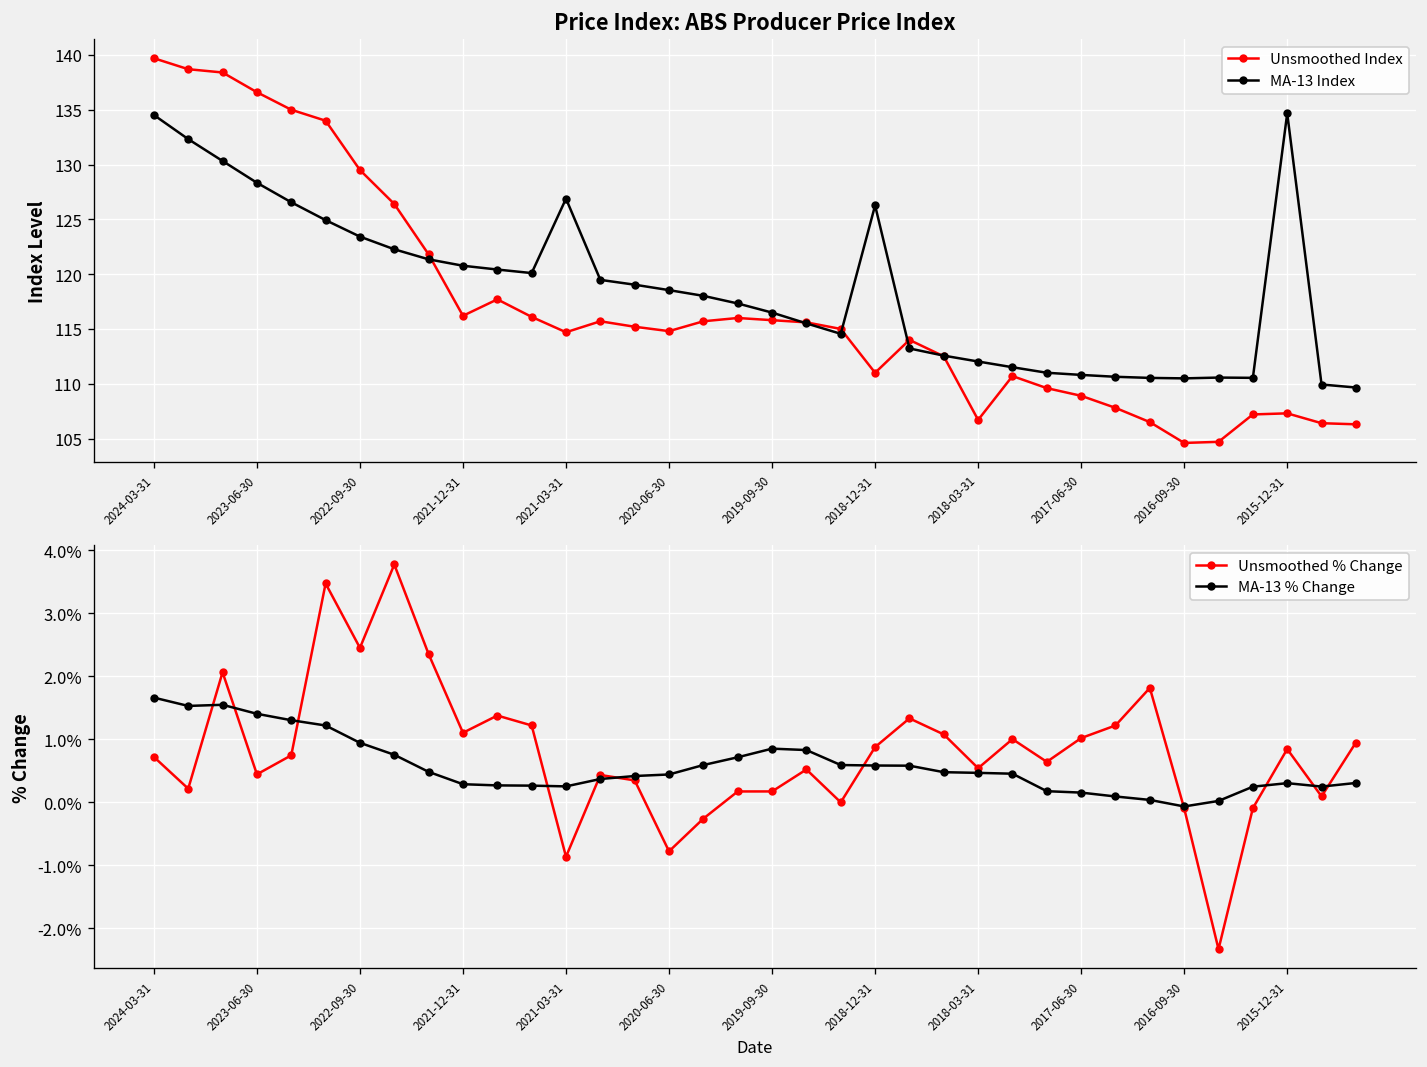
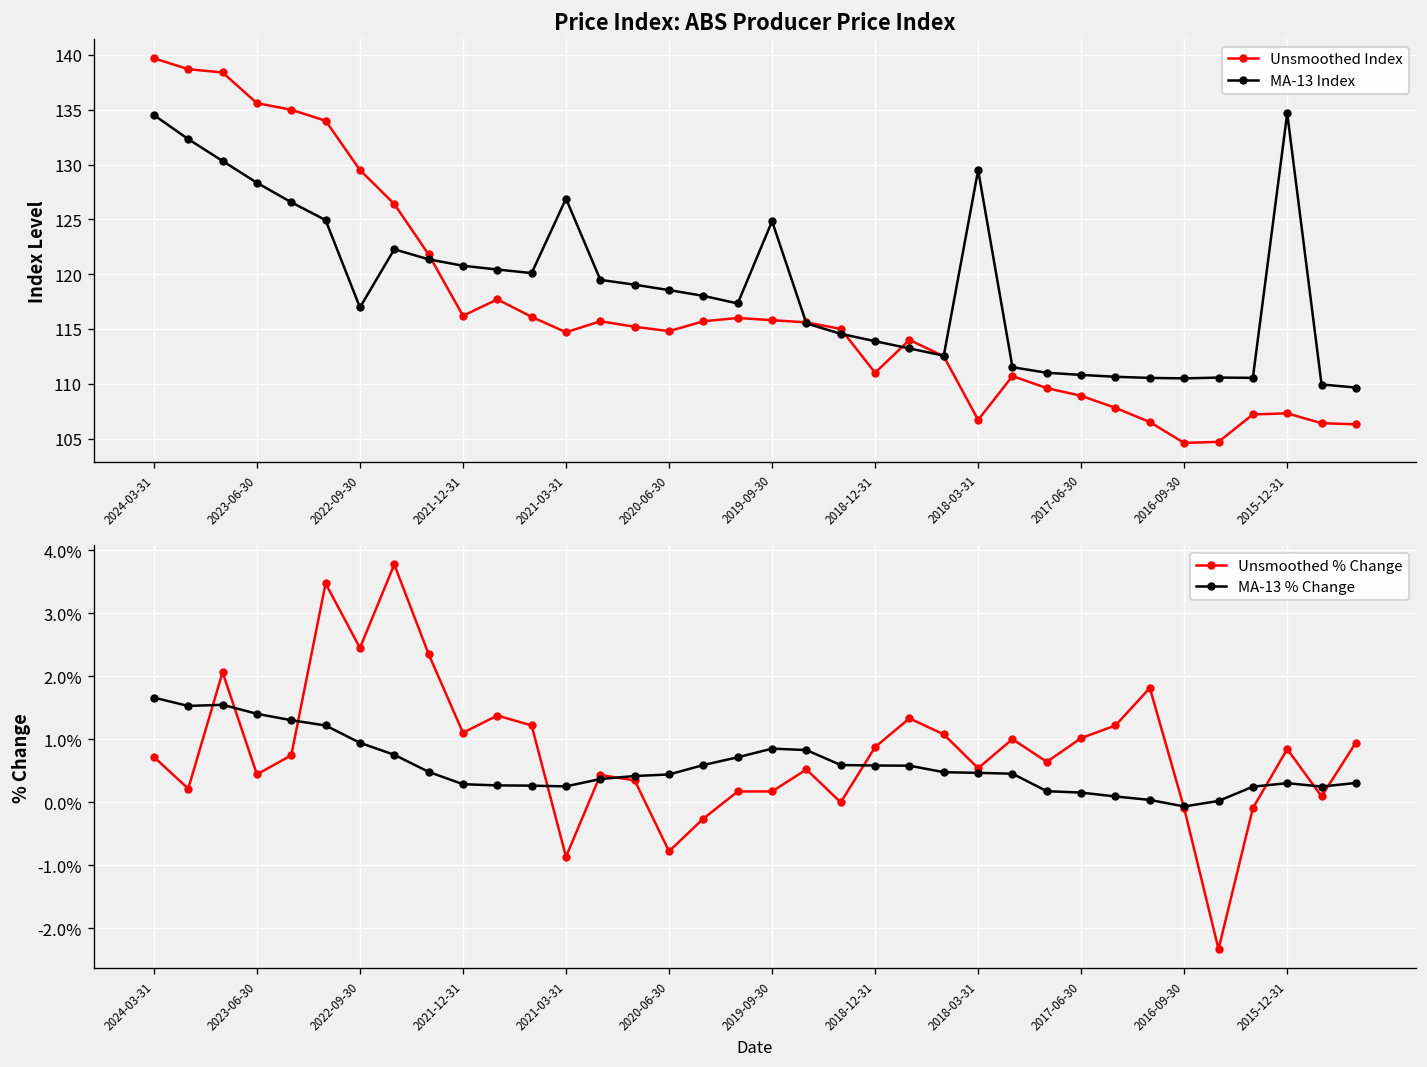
Price Index: ABS Producer Price Index, Unsmoothed Index, 2023-06-30: 137 -> 136
Price Index: ABS Producer Price Index, MA-13 Index, 2022-09-30: 123 -> 117
Price Index: ABS Producer Price Index, MA-13 Index, 2019-09-30: 116 -> 125
Price Index: ABS Producer Price Index, MA-13 Index, 2018-12-31: 126 -> 114
Price Index: ABS Producer Price Index, MA-13 Index, 2018-03-31: 112 -> 129
